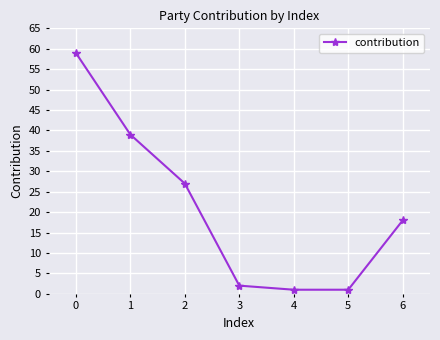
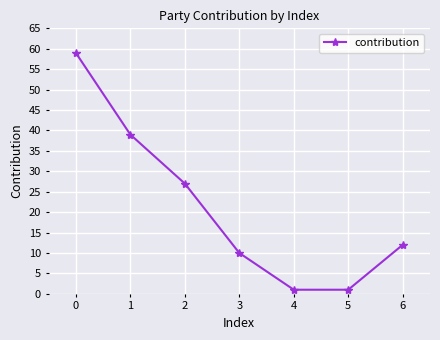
3: 2 -> 10
6: 18 -> 12
